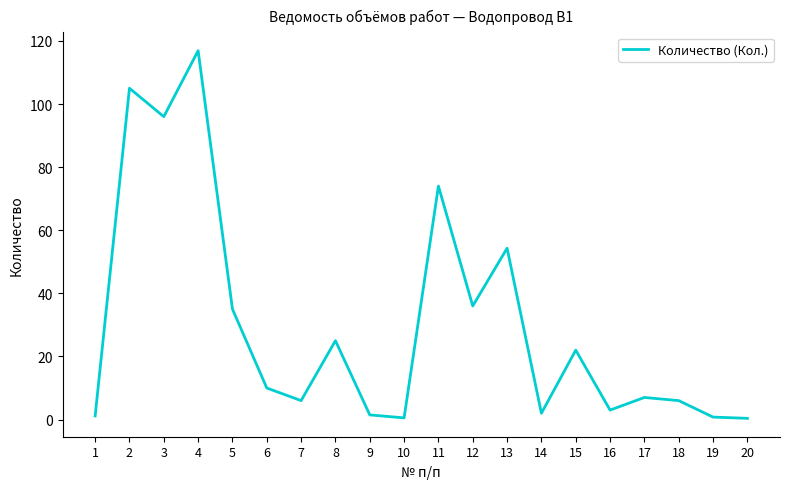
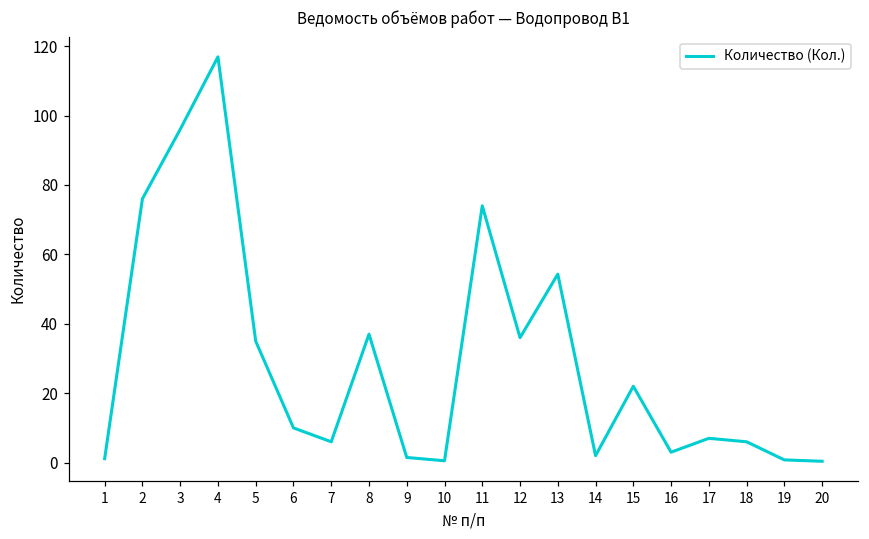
2: 105 -> 76
8: 25 -> 37
